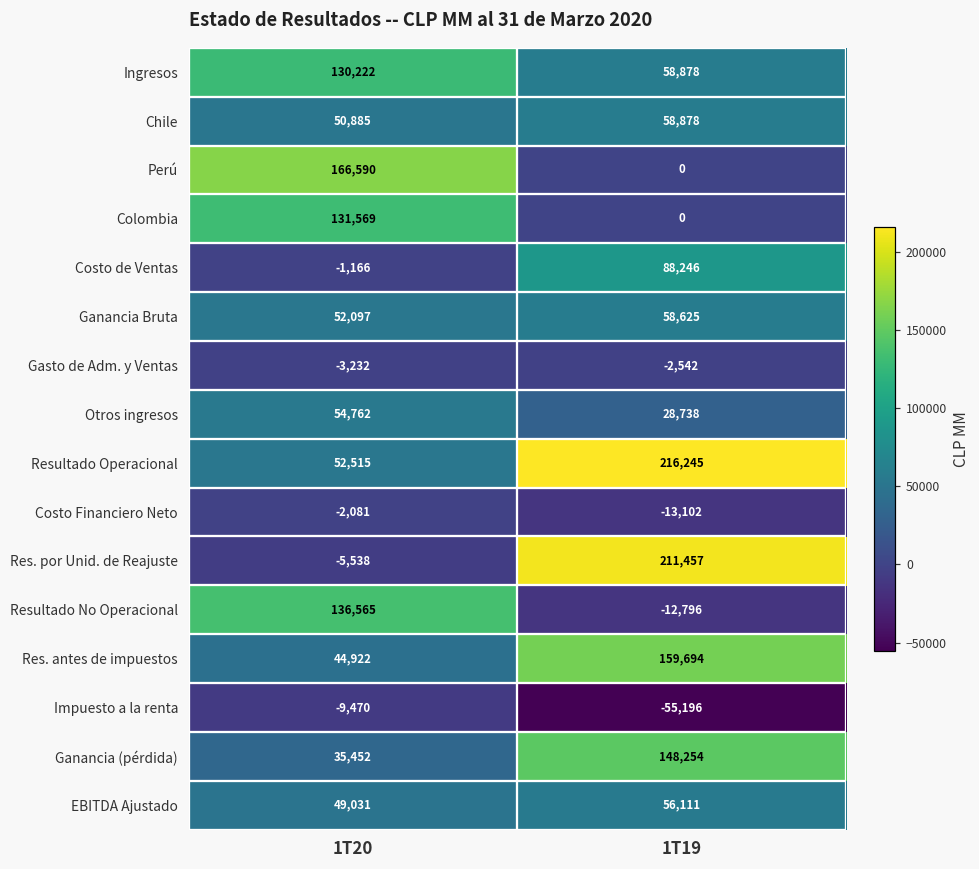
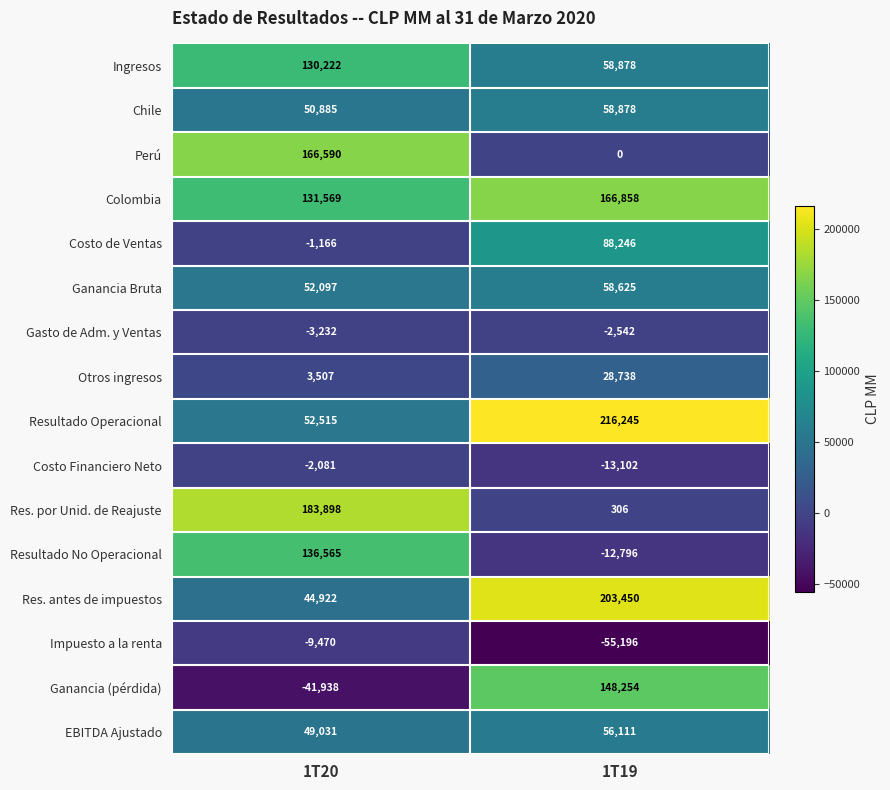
Colombia, 1T19: 0 -> 166,858
Otros ingresos, 1T20: 54,762 -> 3,507
Res. por Unid. de Reajuste, 1T20: -5,538 -> 183,898
Res. por Unid. de Reajuste, 1T19: 211,457 -> 306
Res. antes de impuestos, 1T19: 159,694 -> 203,450
Ganancia (pérdida), 1T20: 35,452 -> -41,938
